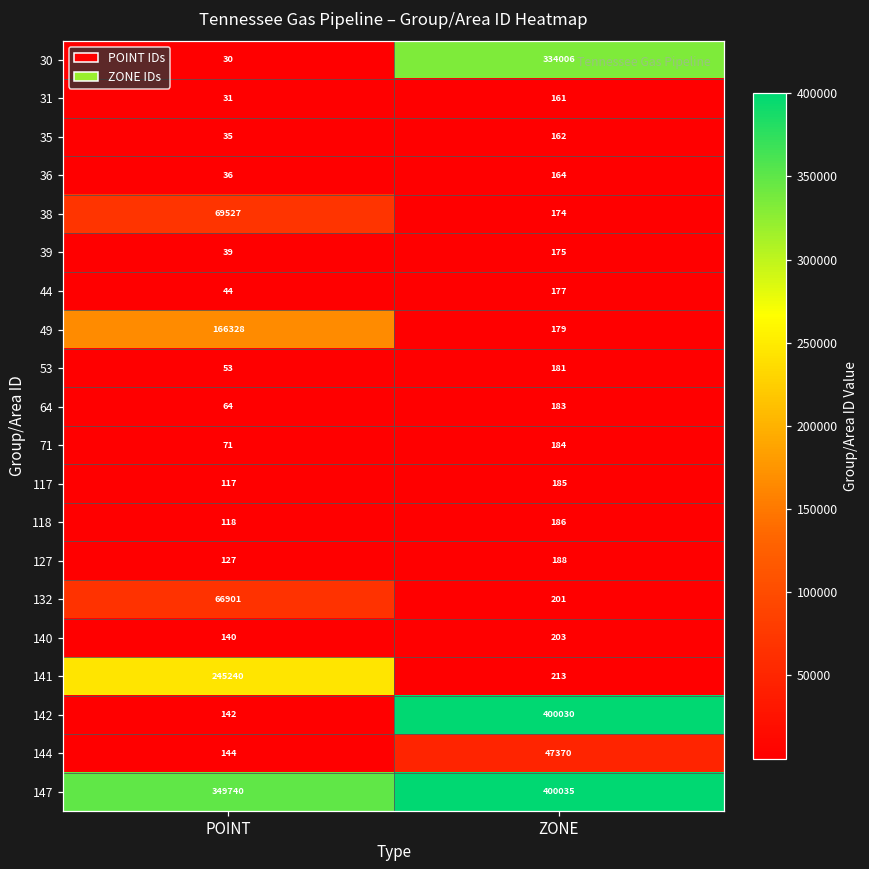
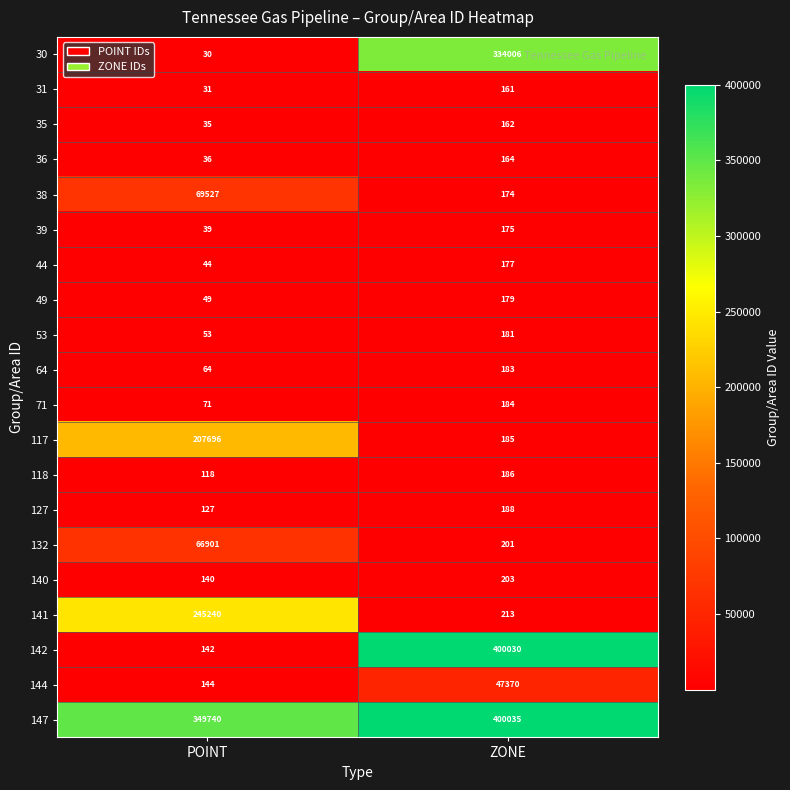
49, POINT: 166328 -> 49
117, POINT: 117 -> 207696
